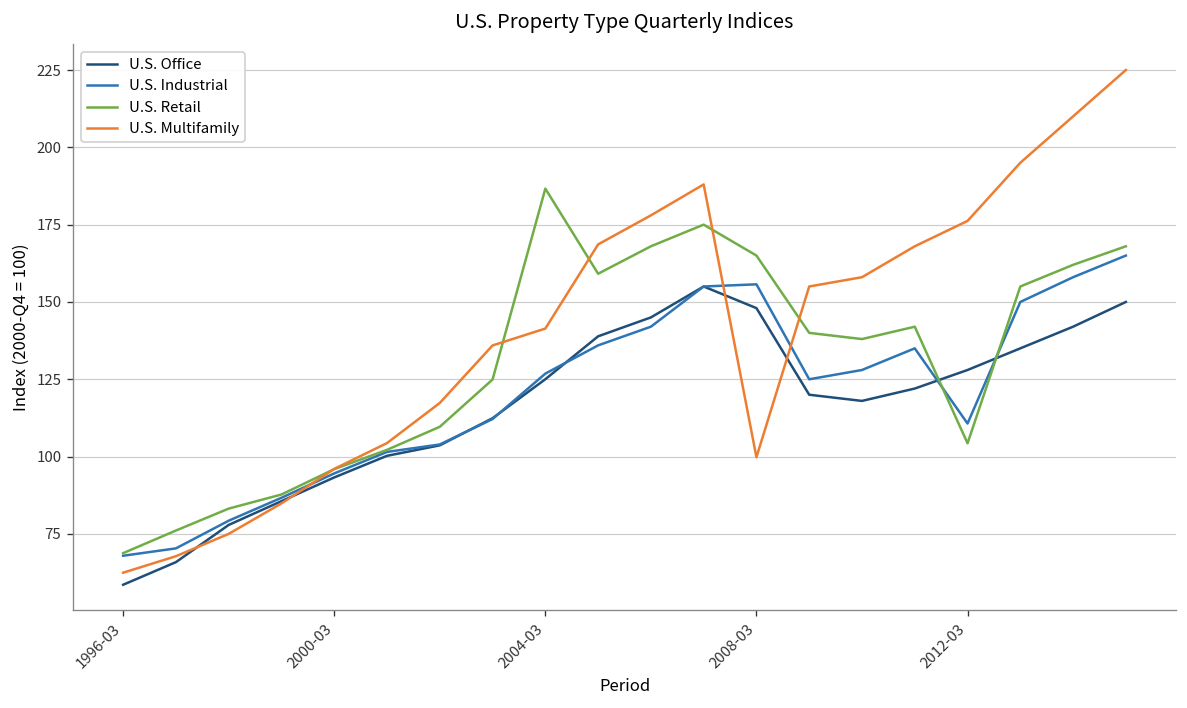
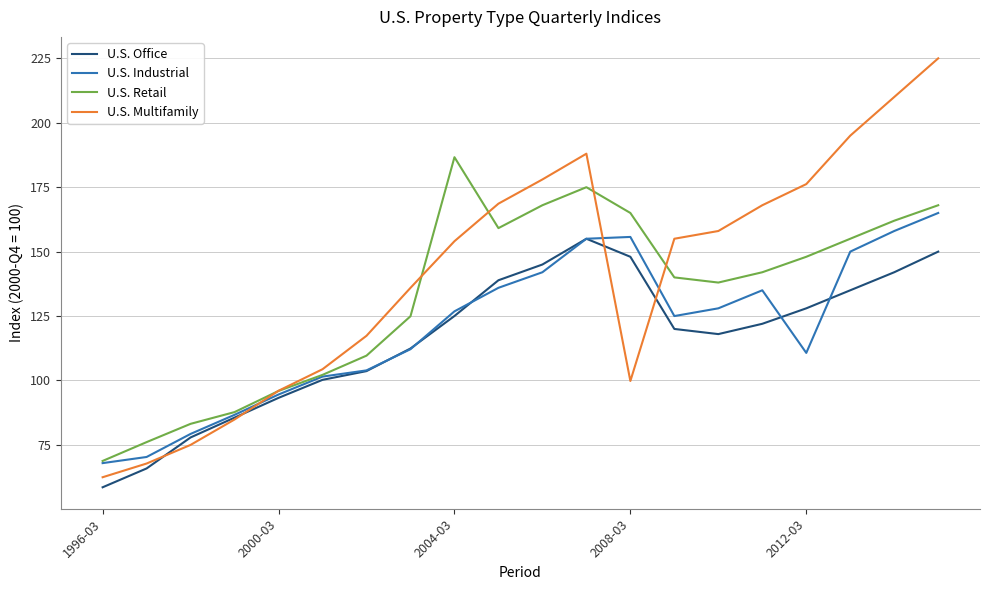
U.S. Multifamily, 2004-03: 141 -> 154
U.S. Retail, 2012-03: 104 -> 148
